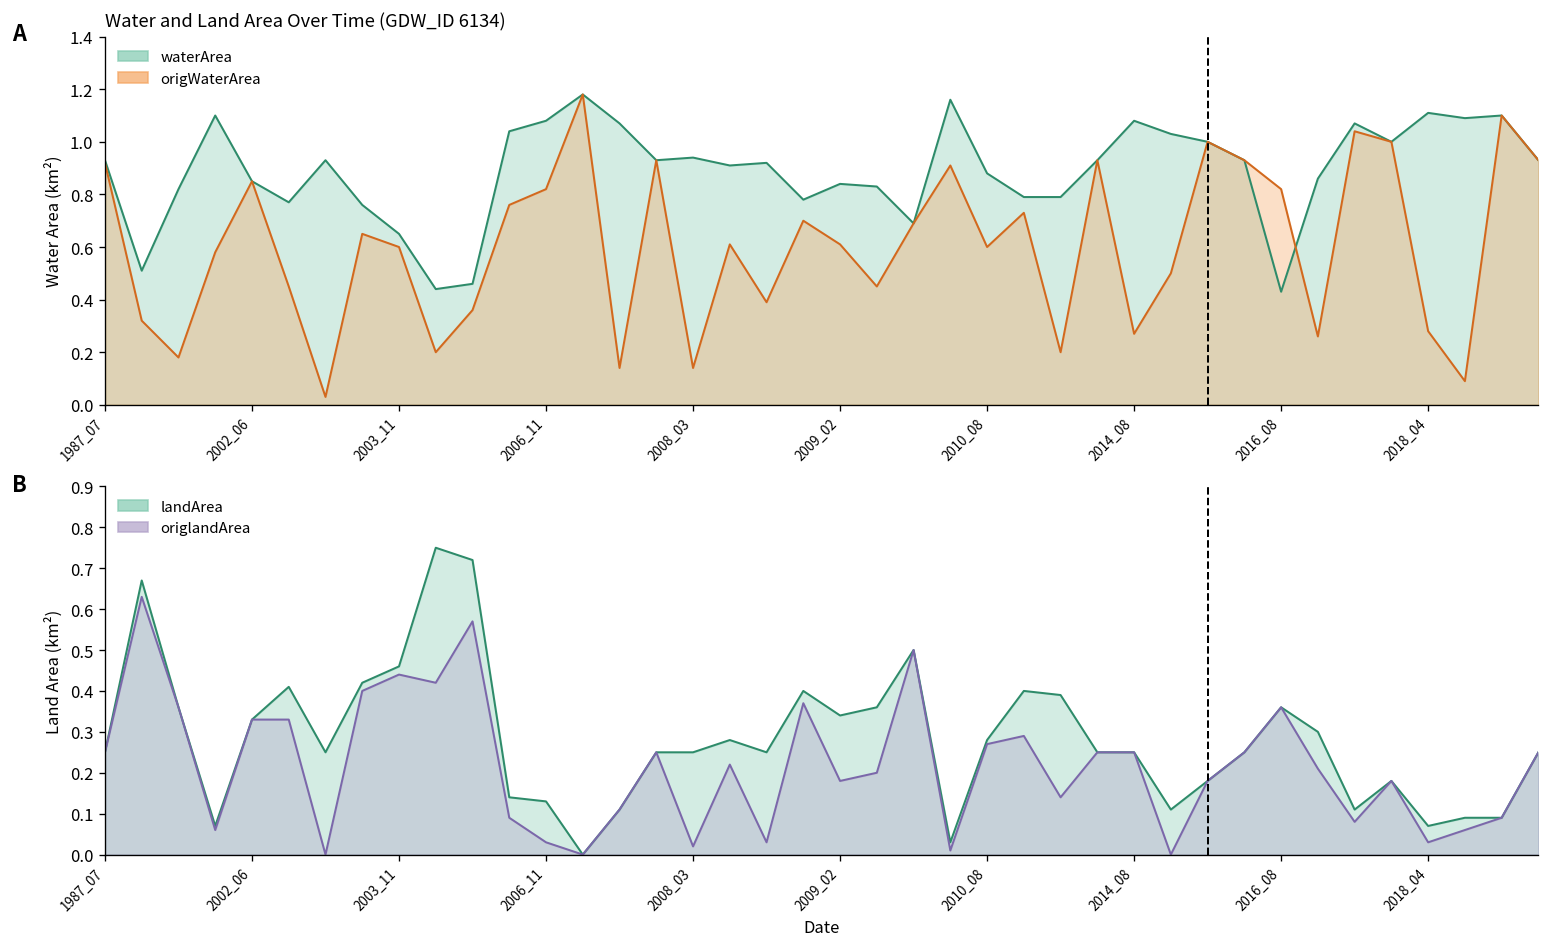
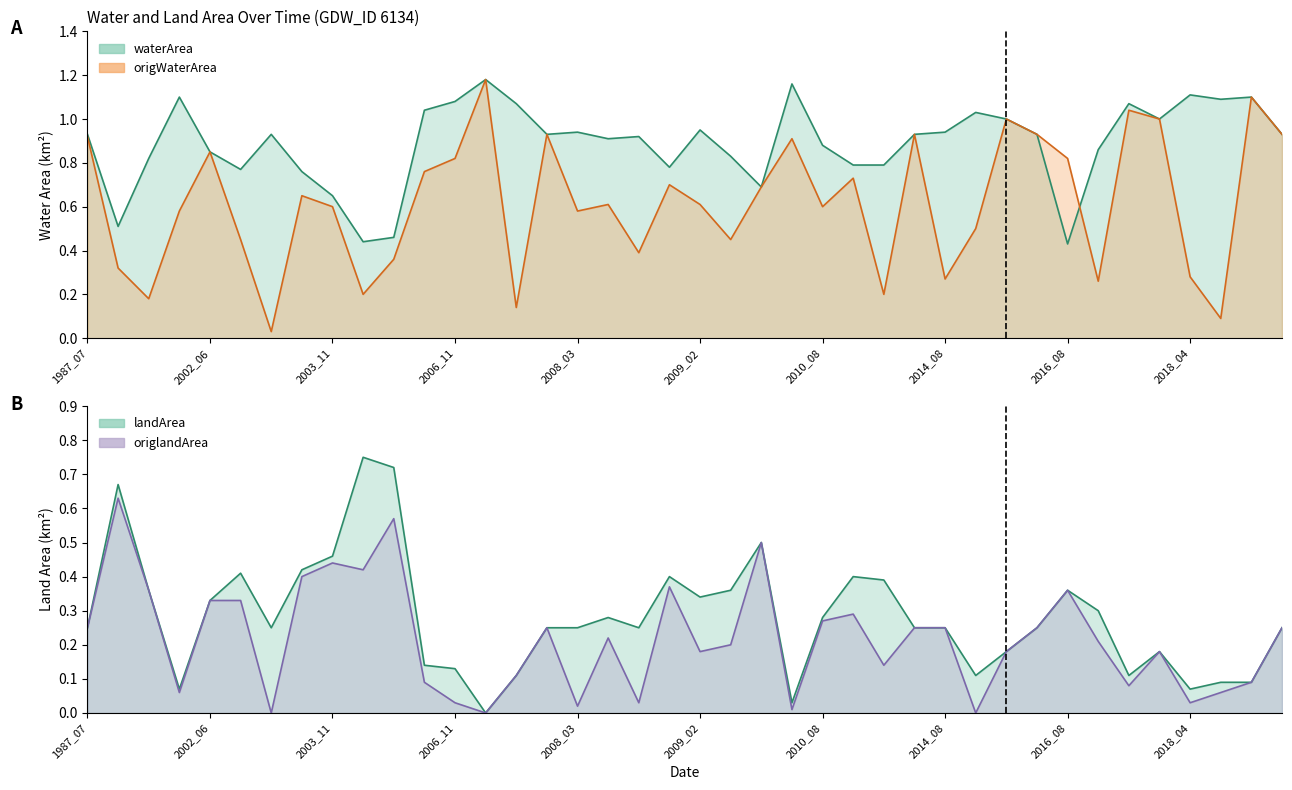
Water and Land Area Over Time (GDW_ID 6134), origWaterArea, 2008_03: 0.14 -> 0.58
Water and Land Area Over Time (GDW_ID 6134), waterArea, 2009_02: 0.84 -> 0.95
Water and Land Area Over Time (GDW_ID 6134), waterArea, 2014_08: 1.08 -> 0.94
